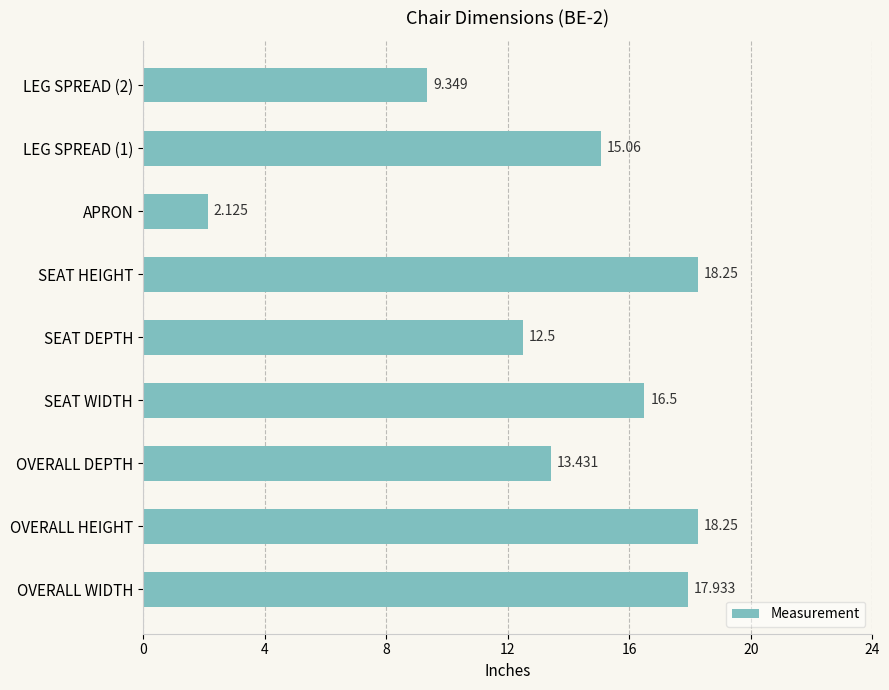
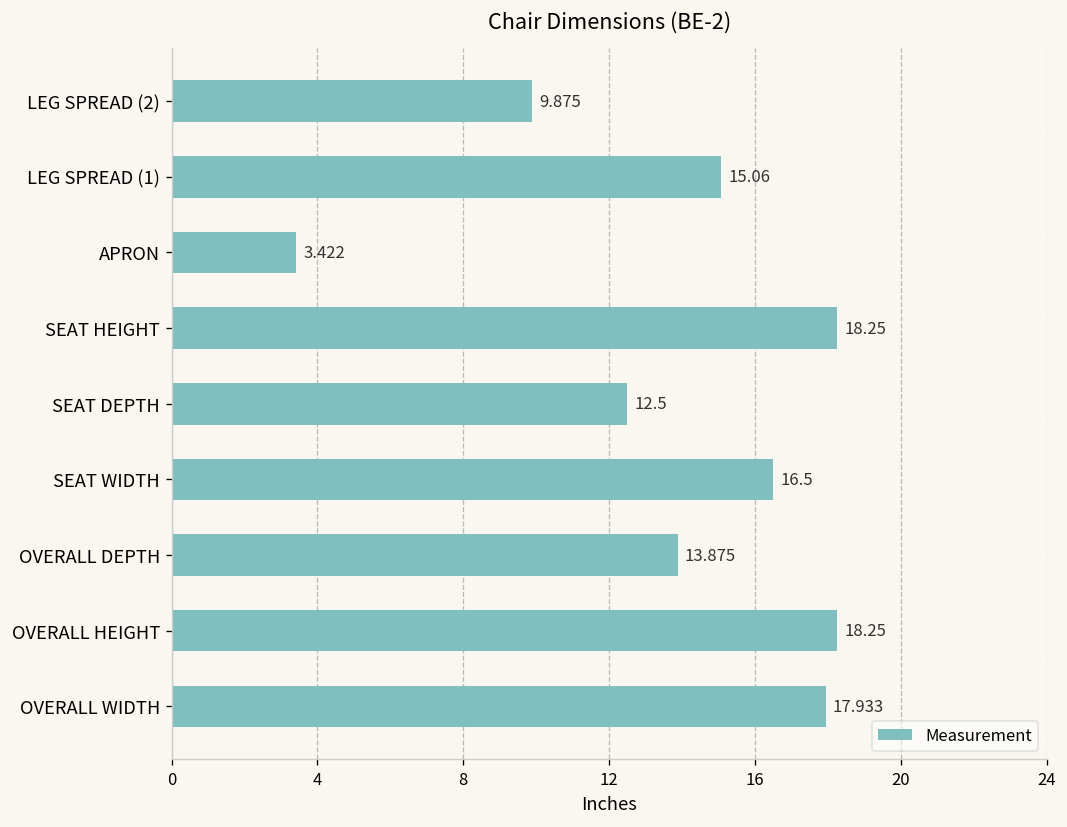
LEG SPREAD (2): 9.349 -> 9.875
APRON: 2.125 -> 3.422
OVERALL DEPTH: 13.431 -> 13.875
